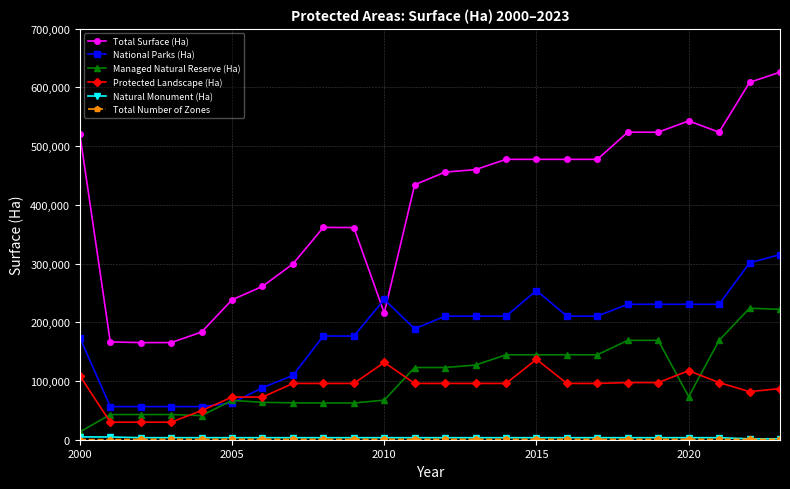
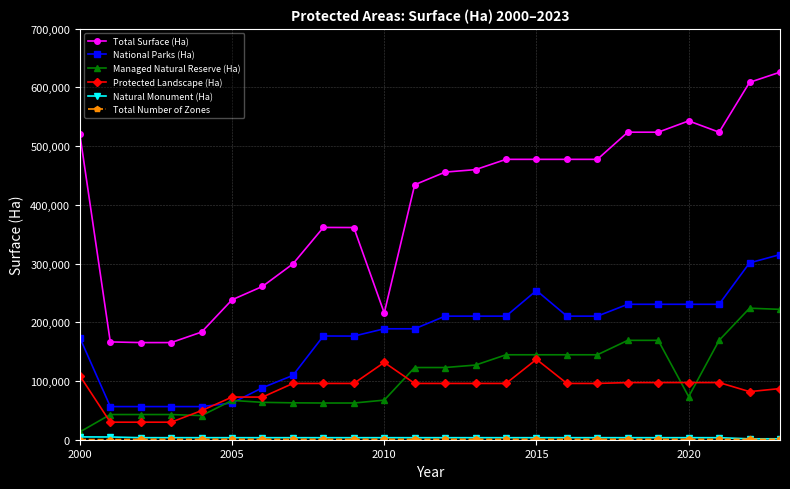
National Parks (Ha), 2010: 240,000 -> 190,000
Protected Landscape (Ha), 2020: 120,000 -> 100,000
